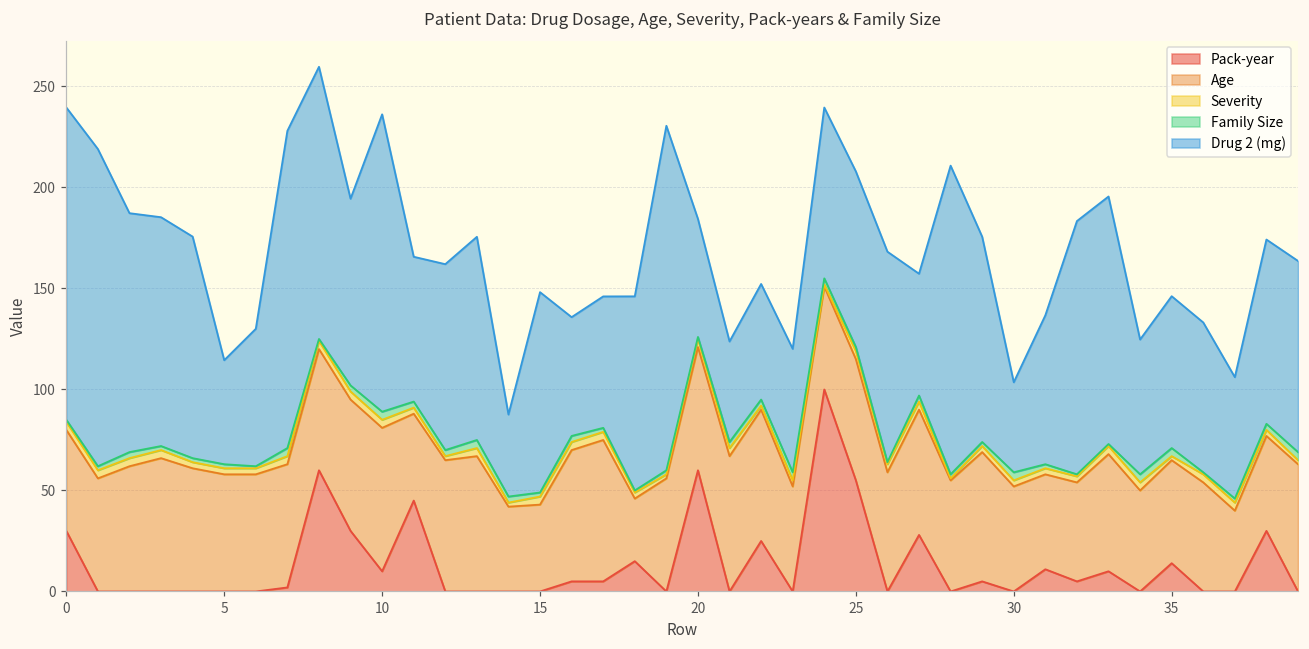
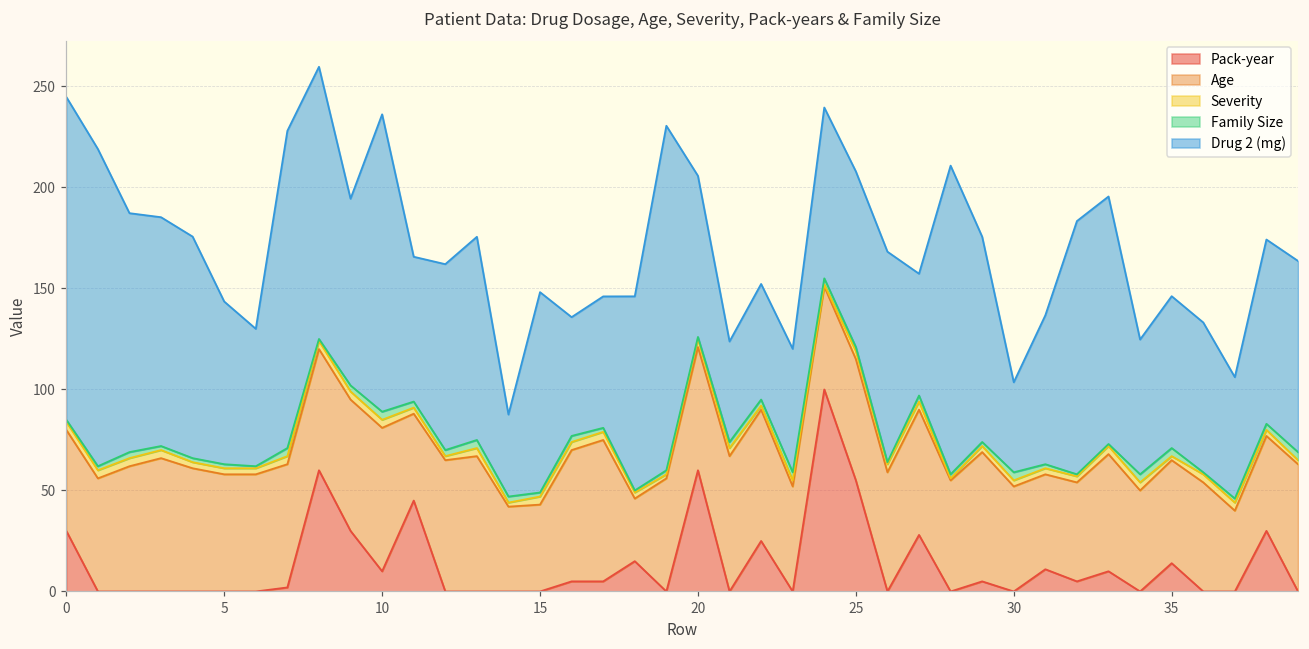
Drug 2 (mg), 0: 155 -> 160
Drug 2 (mg), 5: 51 -> 81
Drug 2 (mg), 20: 58 -> 80
